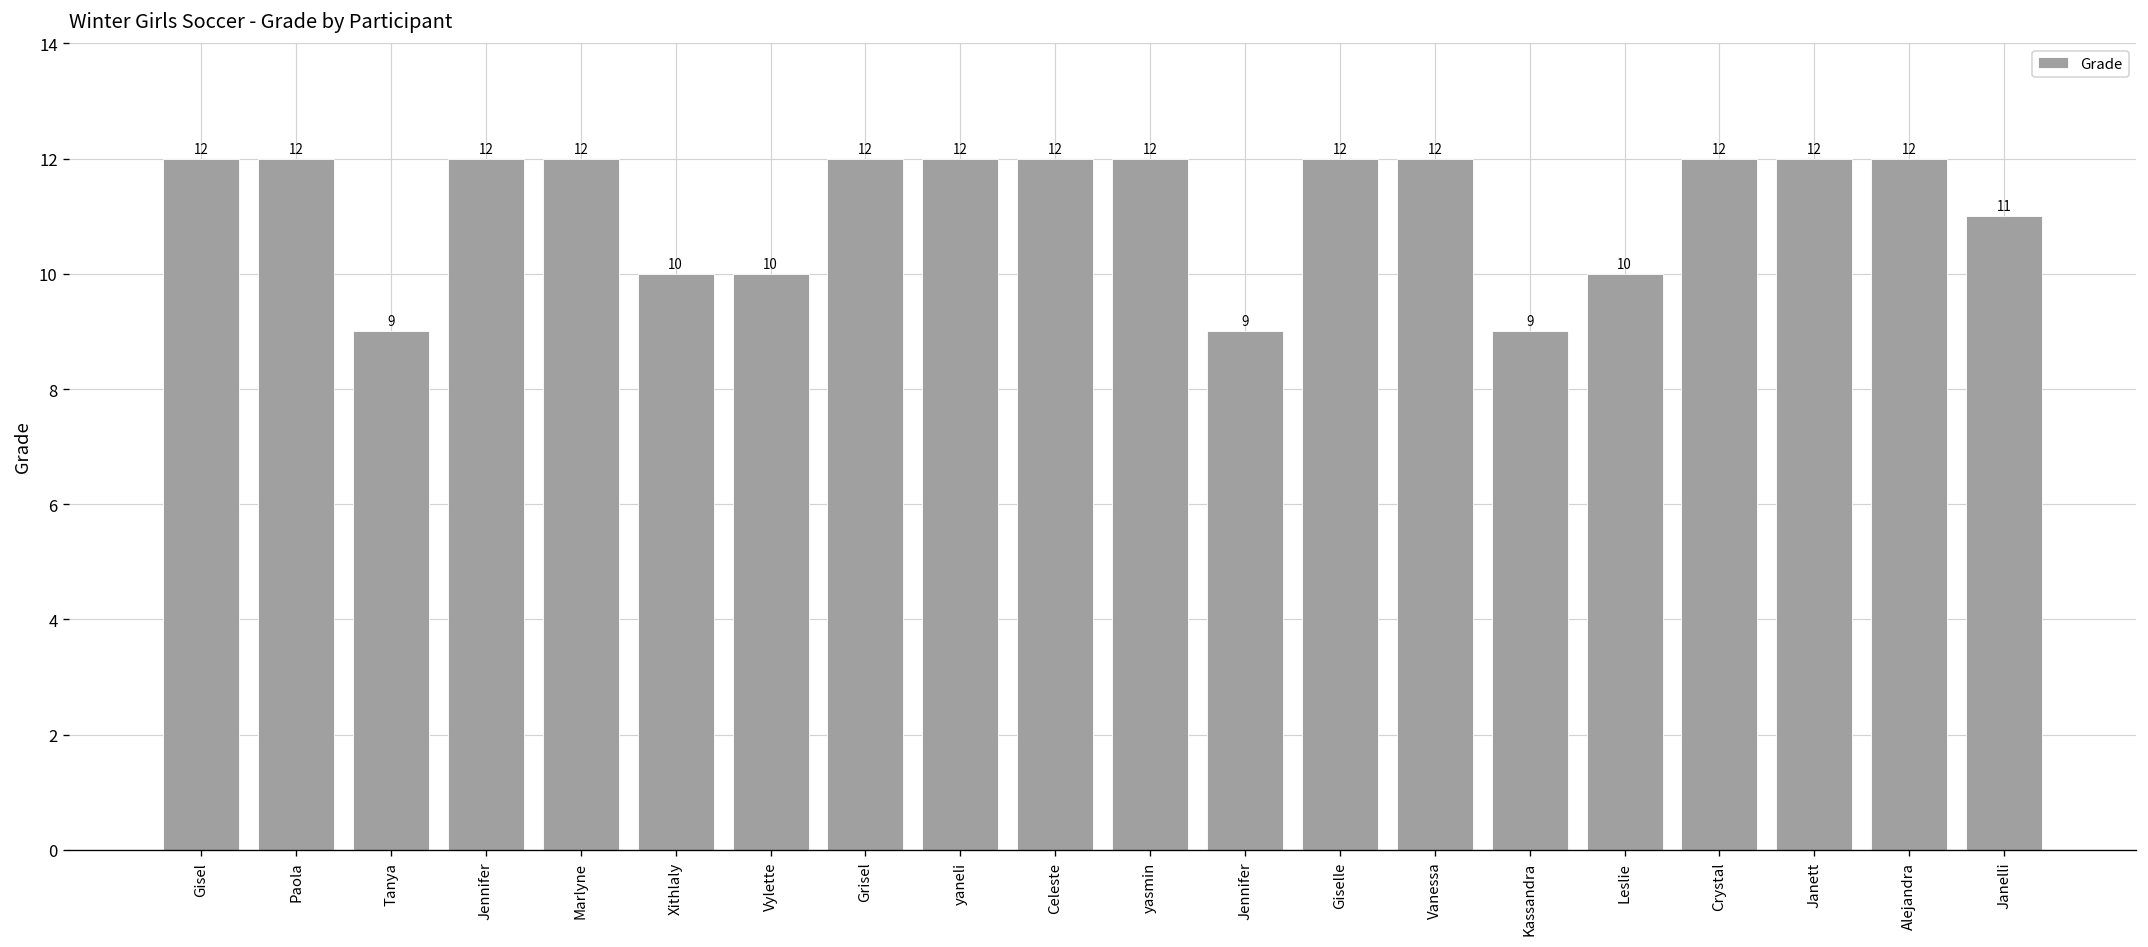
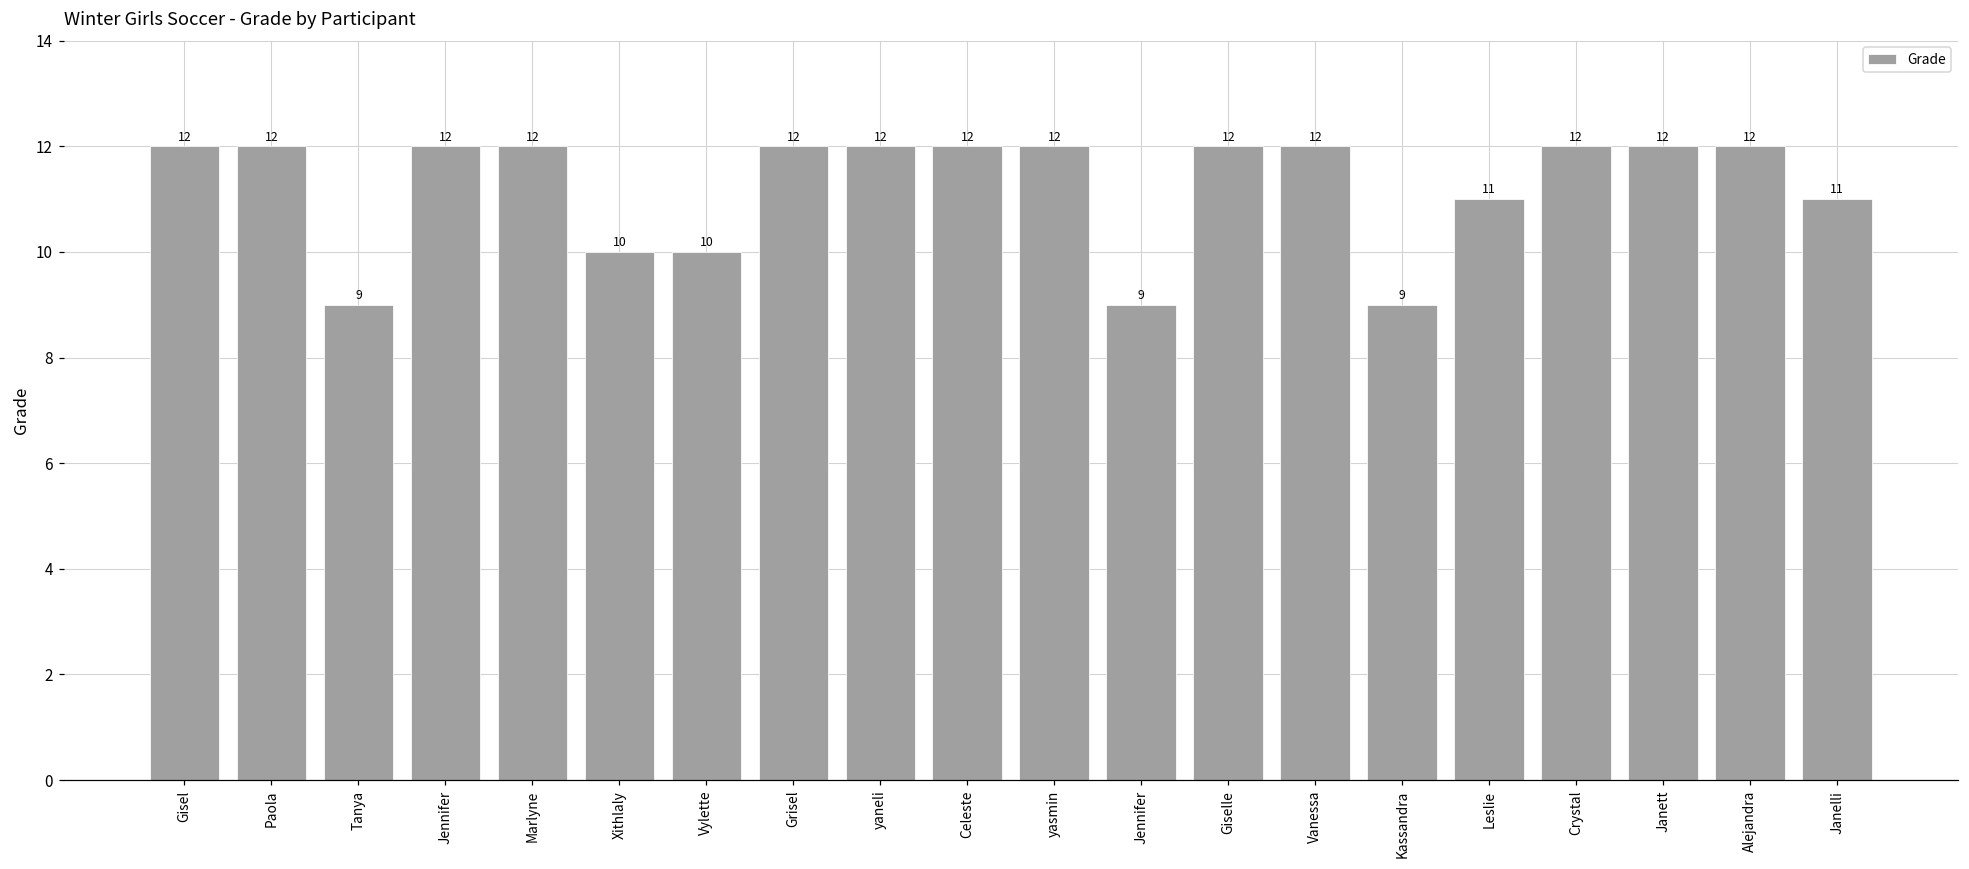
Leslie: 10 -> 11
